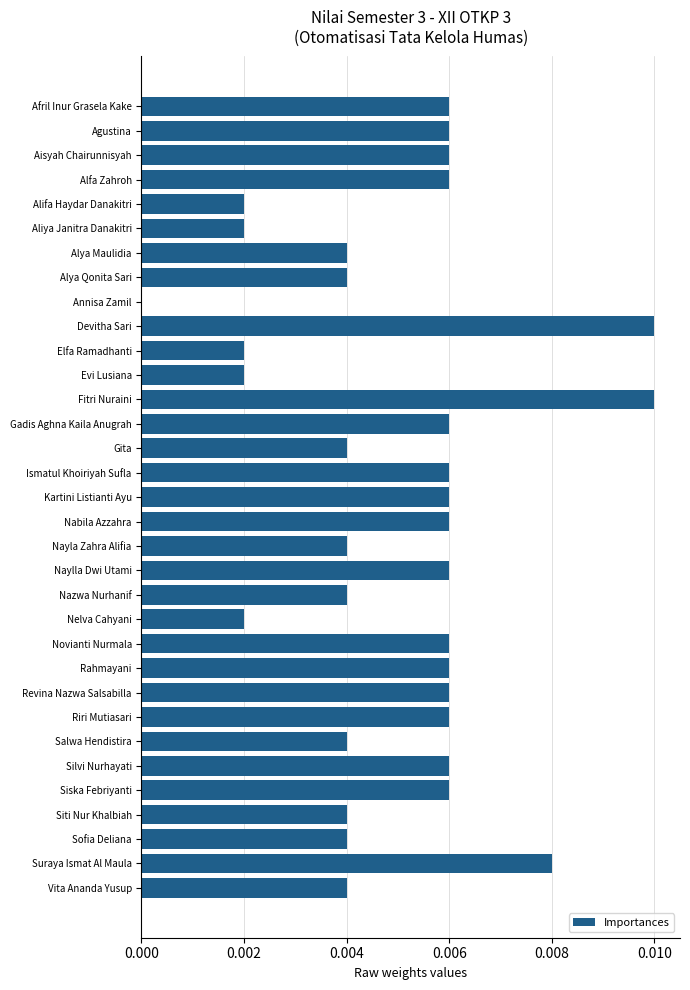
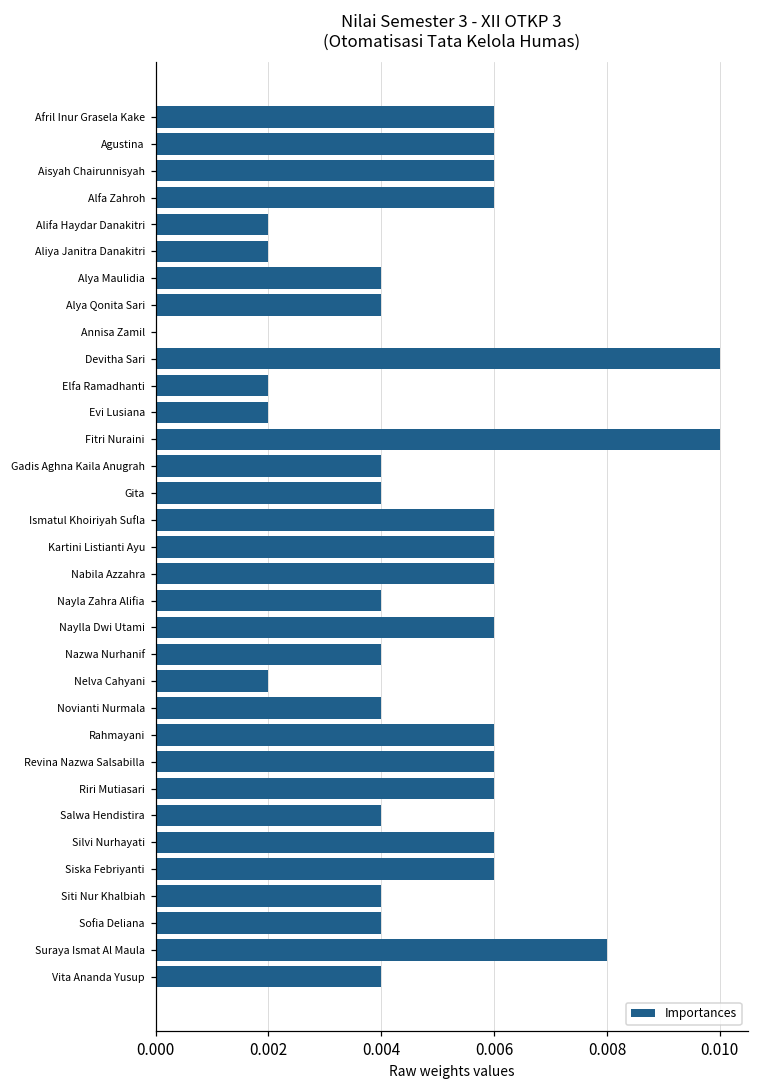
Gadis Aghna Kaila Anugrah: 0.0060 -> 0.0040
Novianti Nurmala: 0.0060 -> 0.0040
